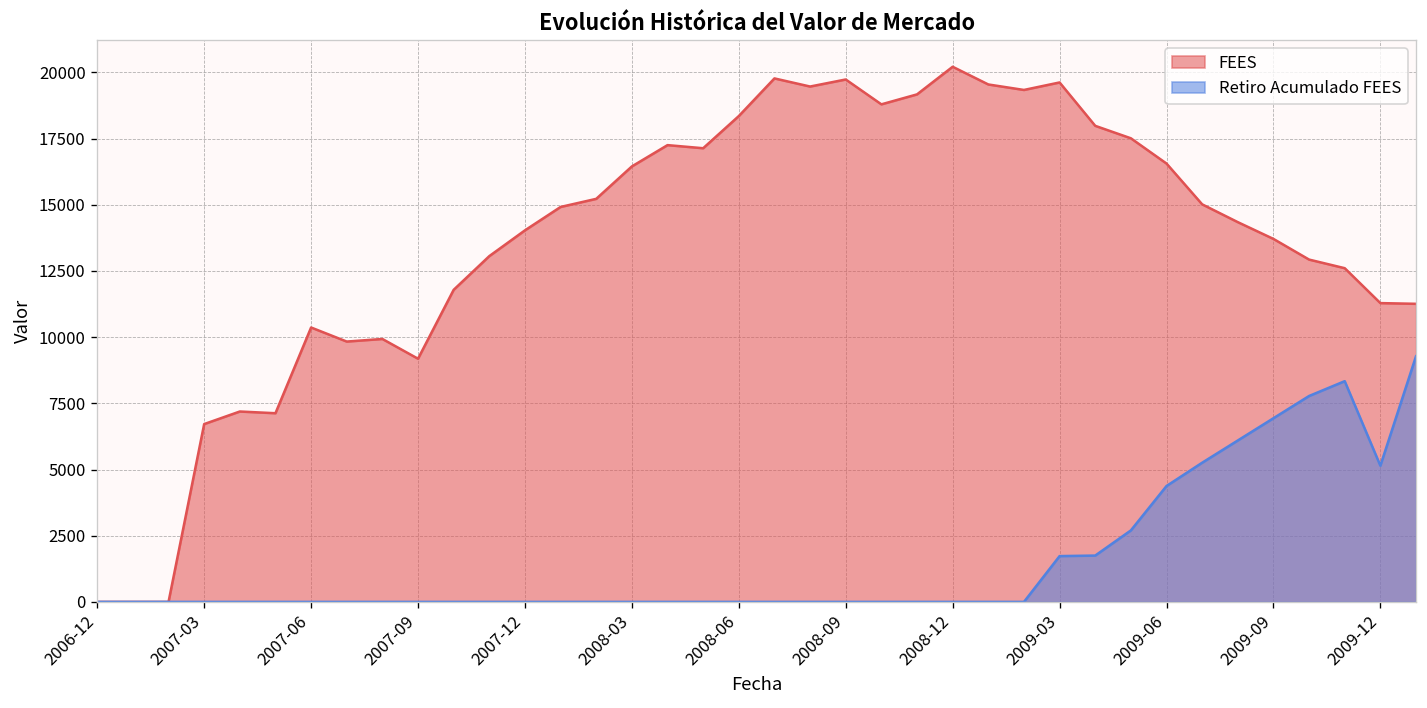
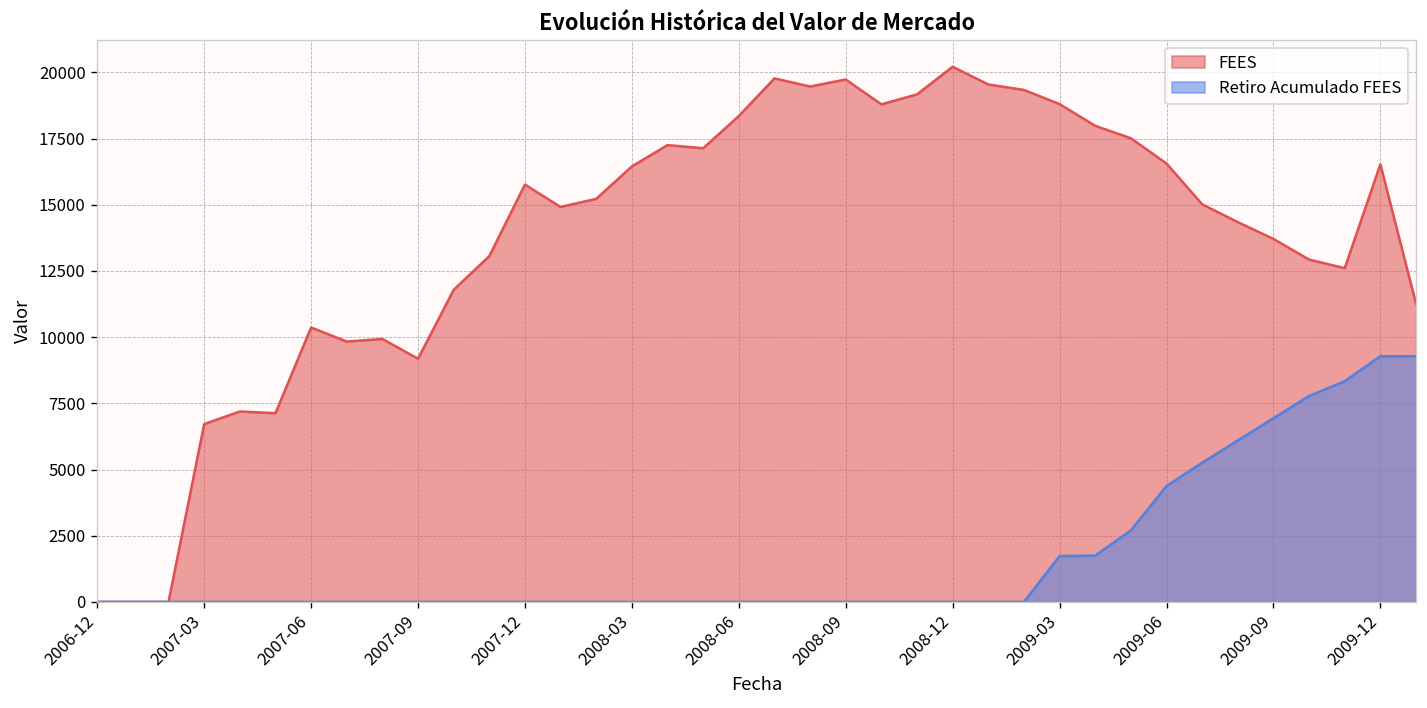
FEES, 2007-12: 14000 -> 15800
FEES, 2009-03: 19600 -> 18800
FEES, 2009-12: 11300 -> 16500
Retiro Acumulado FEES, 2009-12: 5100 -> 9300
